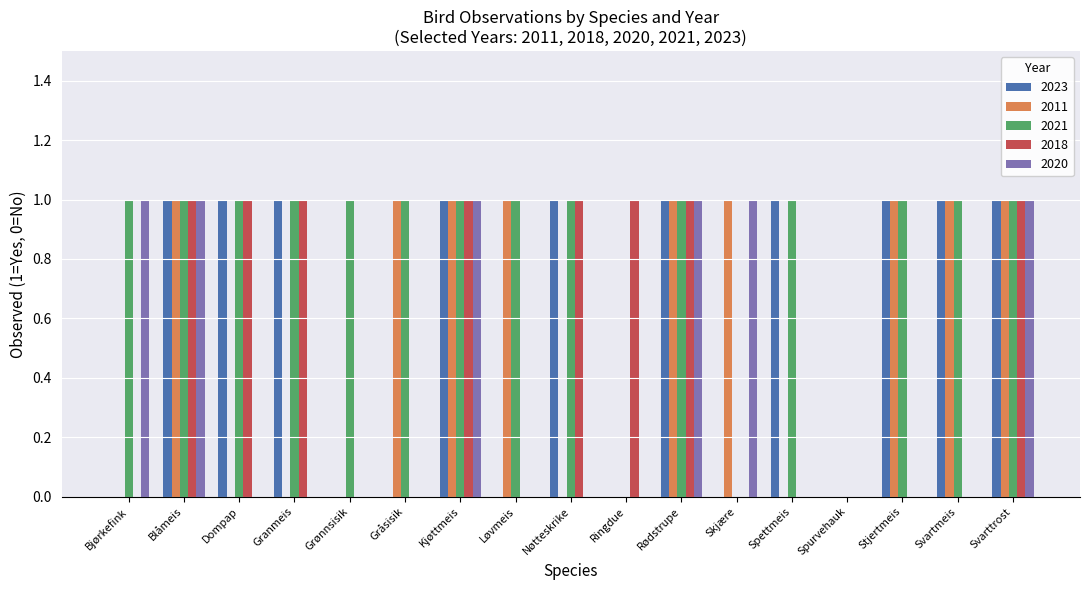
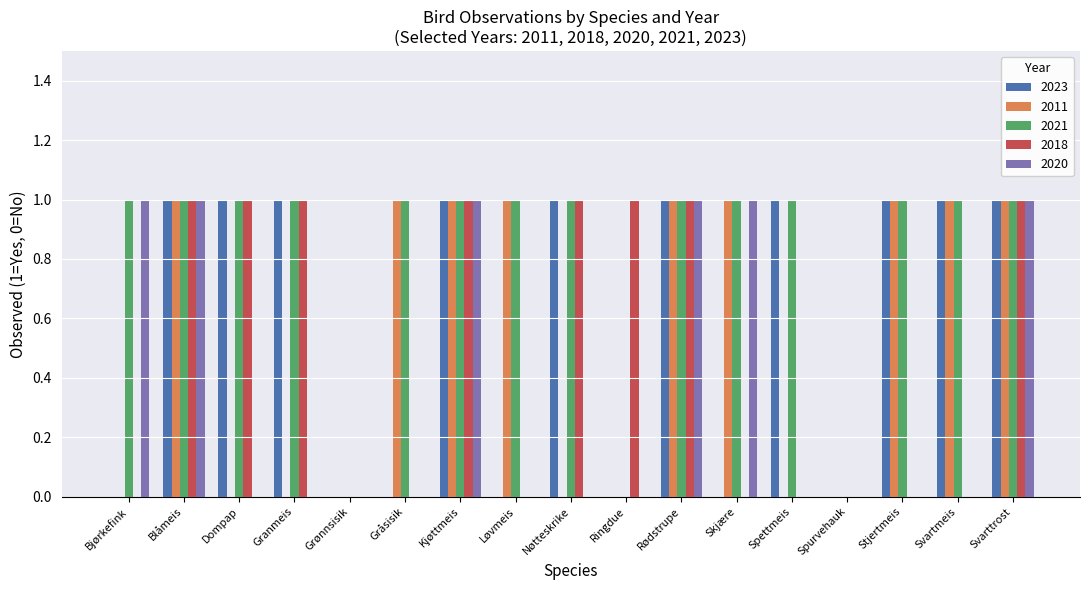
2021, Grønnsisik: 1 -> 0
2021, Skjære: 0 -> 1
